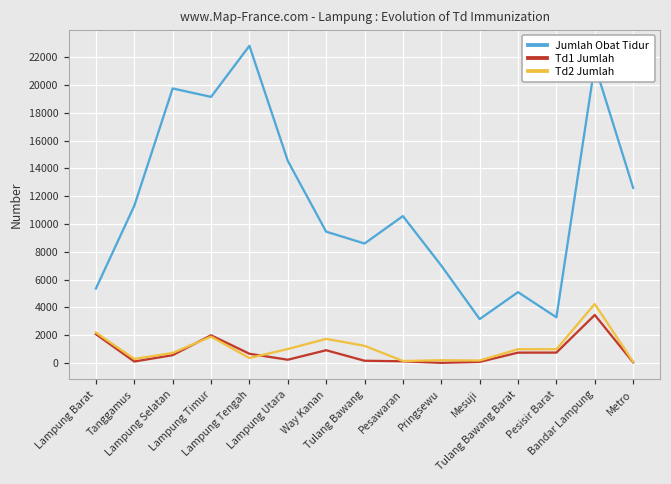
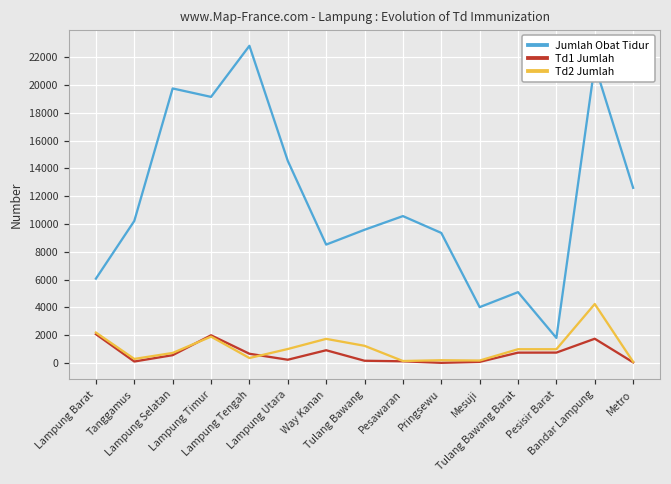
Jumlah Obat Tidur, Lampung Barat: 5400 -> 6100
Jumlah Obat Tidur, Tanggamus: 11300 -> 10200
Jumlah Obat Tidur, Way Kanan: 9500 -> 8500
Jumlah Obat Tidur, Tulang Bawang: 8600 -> 9600
Jumlah Obat Tidur, Pringsewu: 7000 -> 9400
Jumlah Obat Tidur, Mesuji: 3200 -> 4000
Jumlah Obat Tidur, Pesisir Barat: 3300 -> 1800
Td1 Jumlah, Bandar Lampung: 3500 -> 1800
